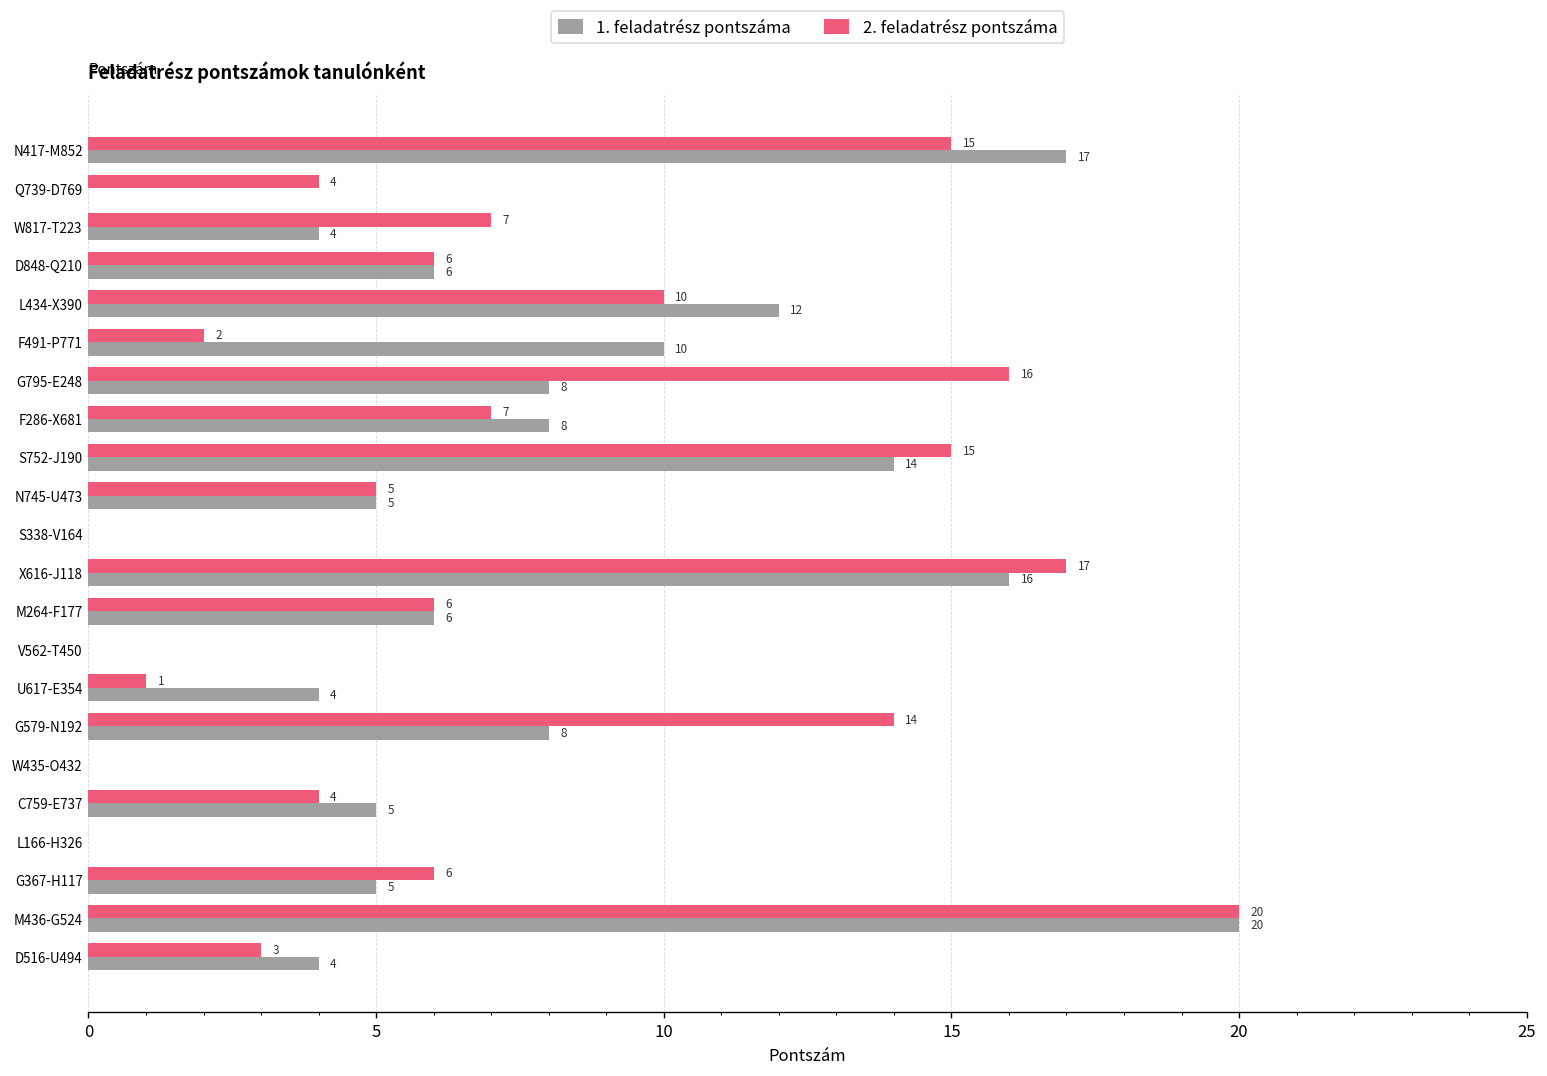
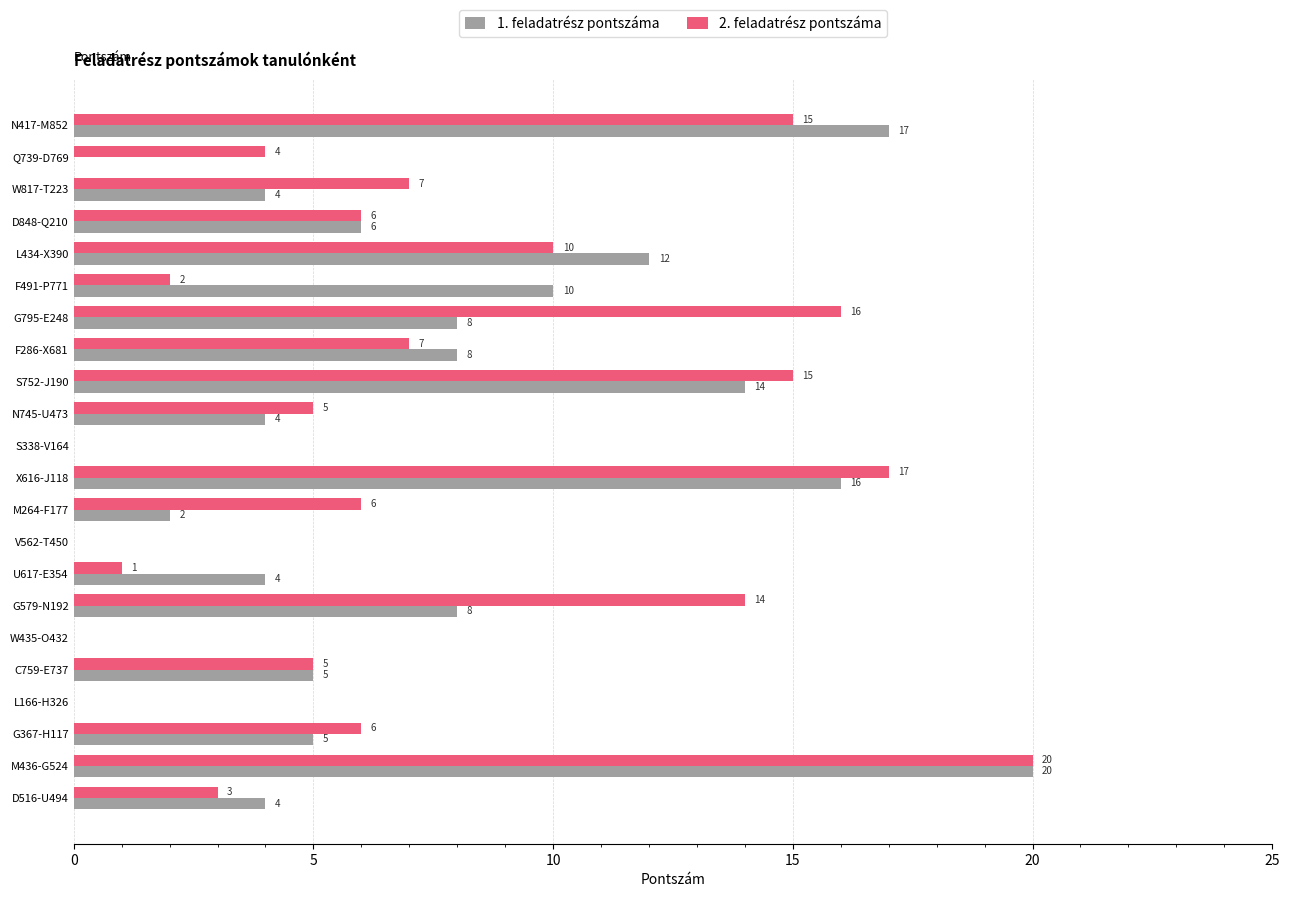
1. feladatrész pontszáma, N745-U473: 5 -> 4
1. feladatrész pontszáma, M264-F177: 6 -> 2
2. feladatrész pontszáma, C759-E737: 4 -> 5
